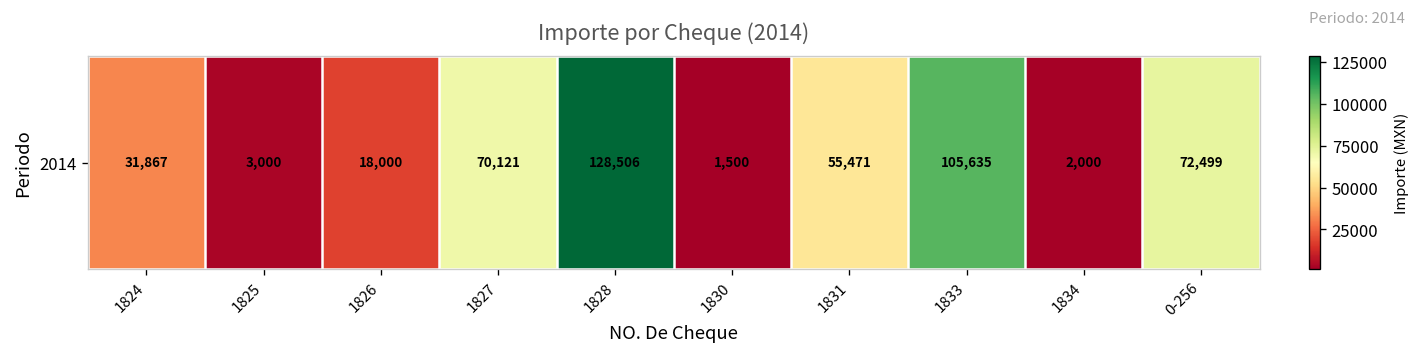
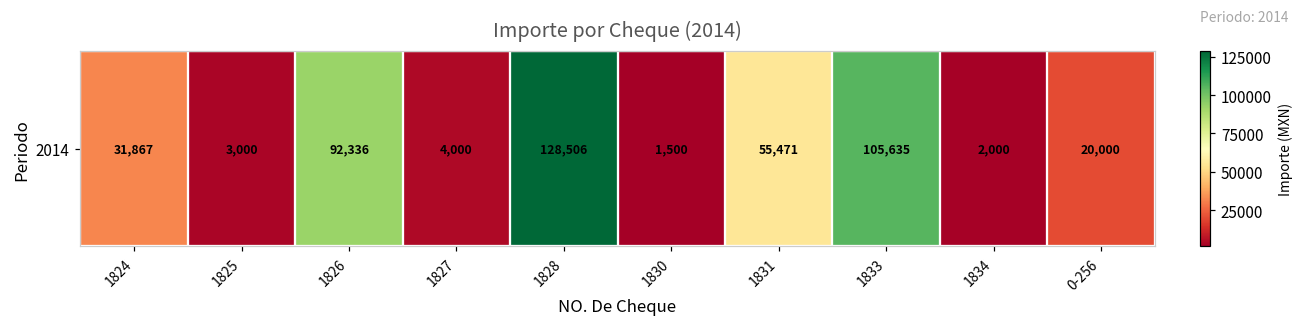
2014, 1826: 18,000 -> 92,336
2014, 1827: 70,121 -> 4,000
2014, 0-256: 72,499 -> 20,000
